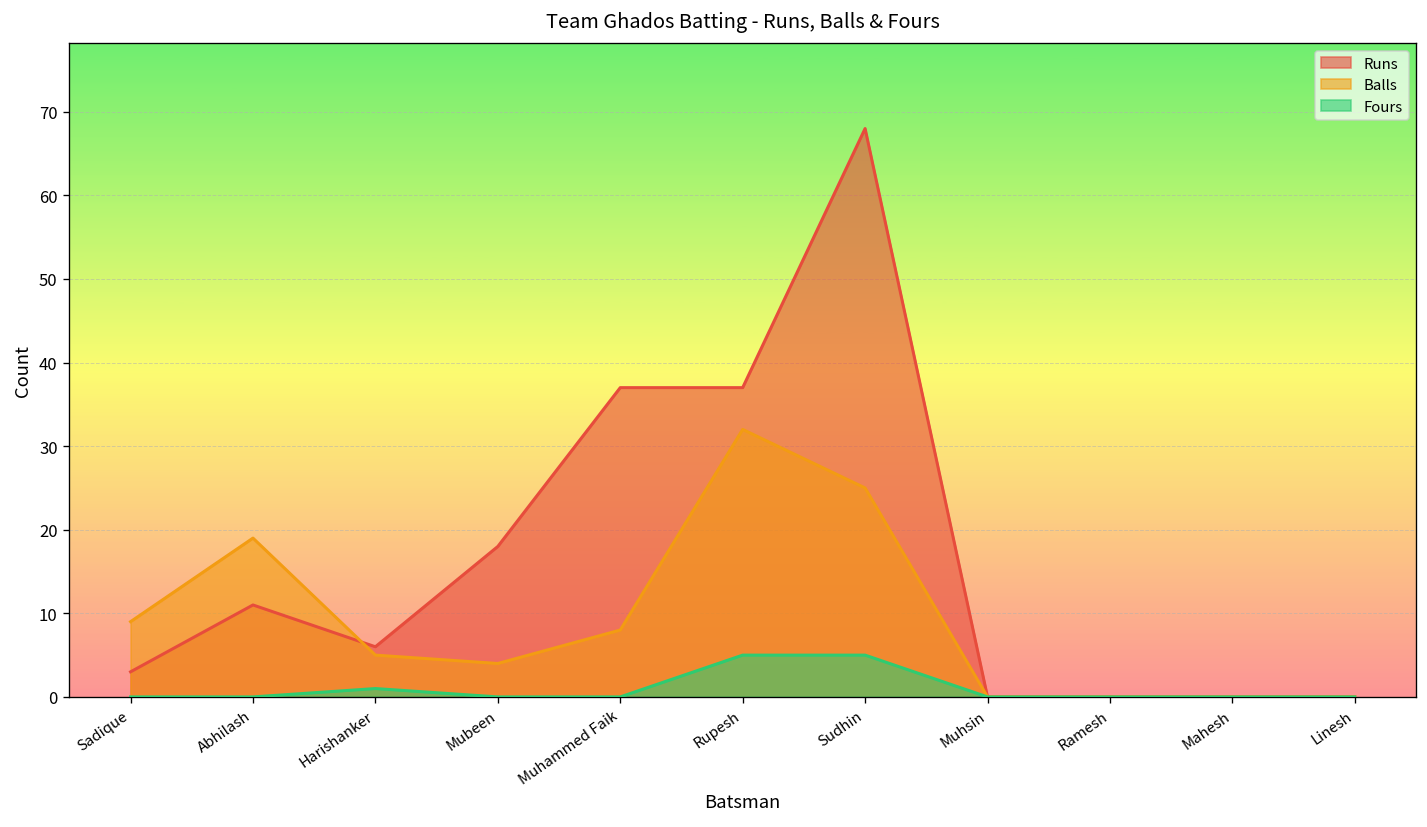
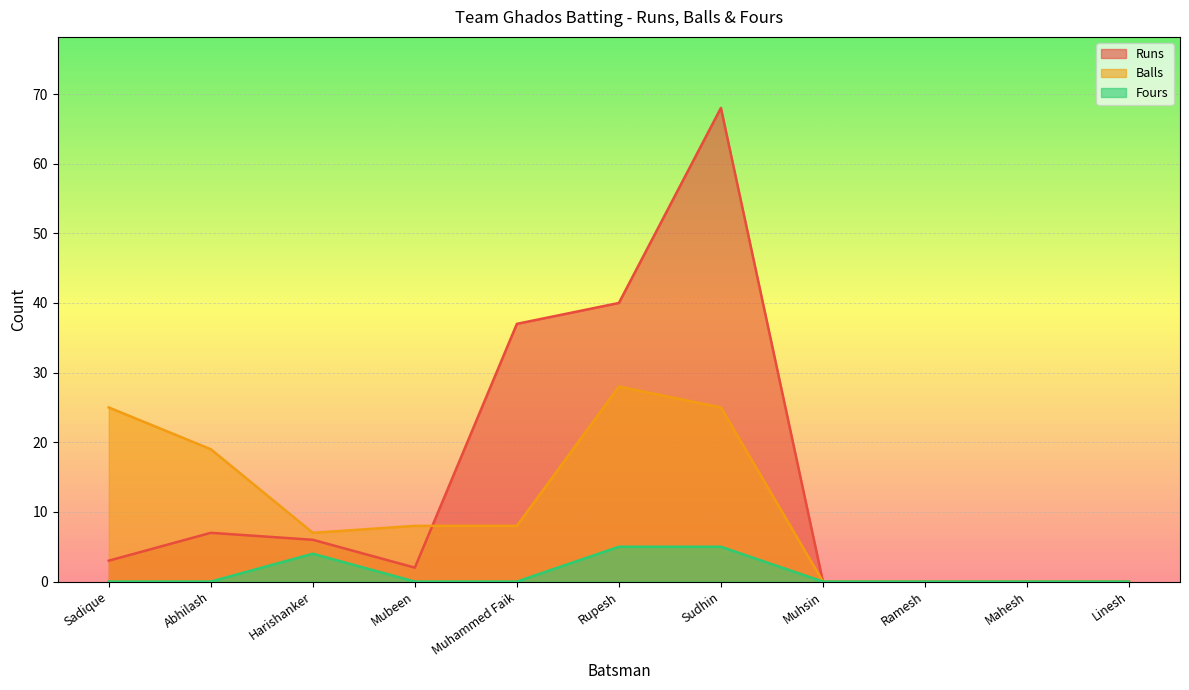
Balls, Sadique: 9 -> 25
Runs, Abhilash: 11 -> 7
Balls, Harishanker: 5 -> 7
Fours, Harishanker: 1 -> 4
Runs, Mubeen: 18 -> 2
Balls, Mubeen: 4 -> 8
Runs, Rupesh: 37 -> 40
Balls, Rupesh: 32 -> 28
